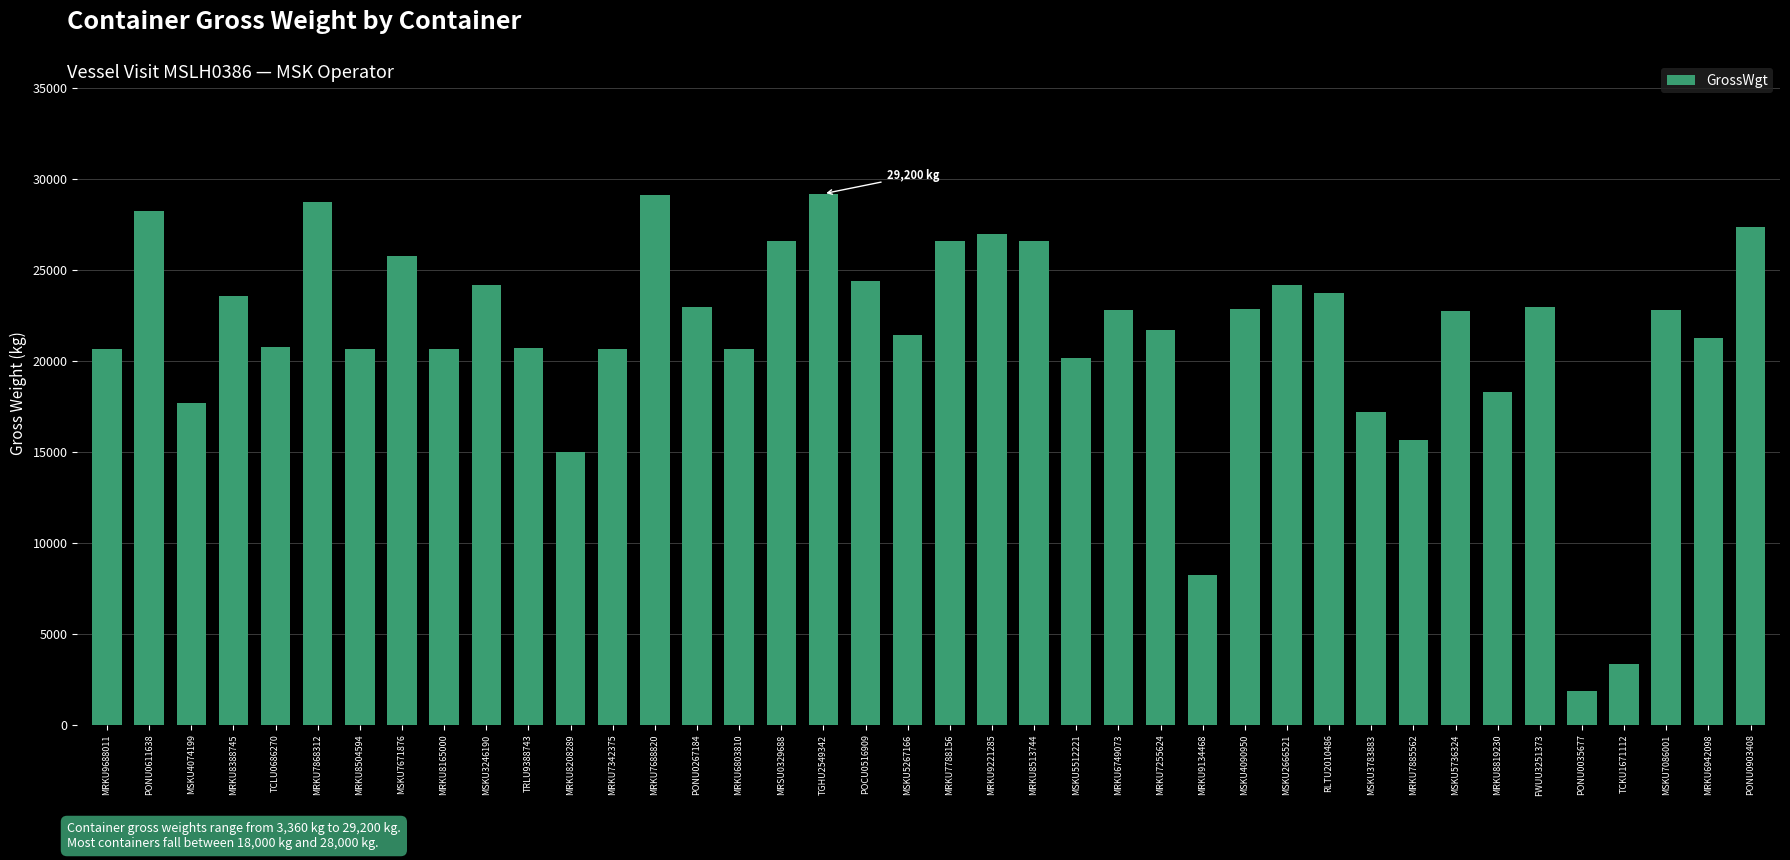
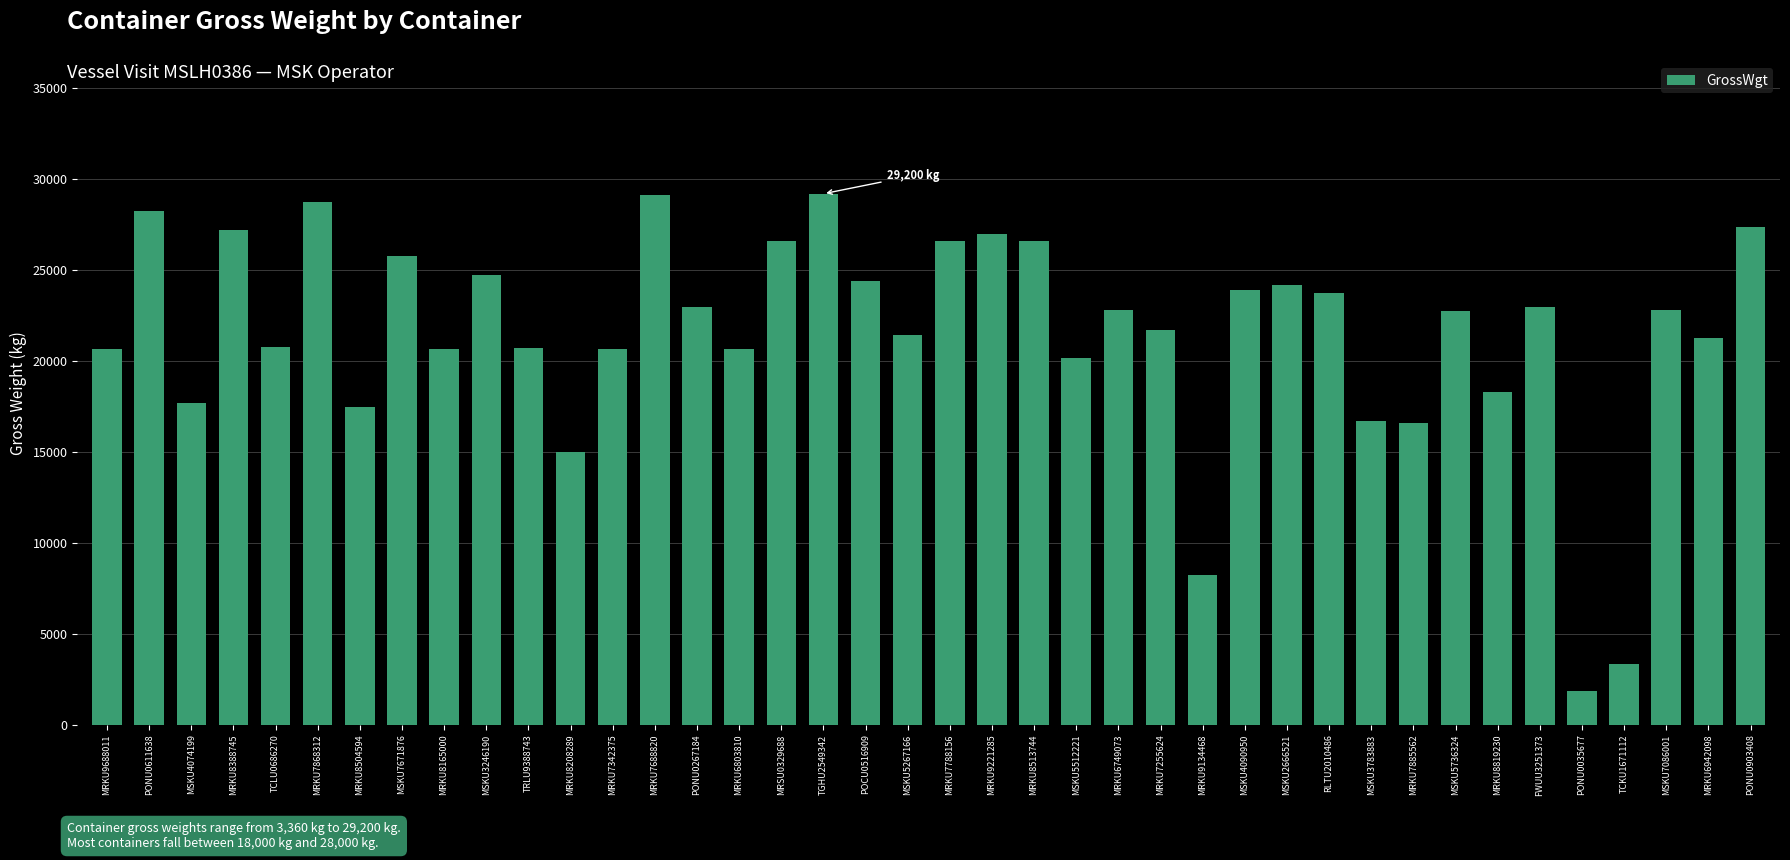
MRKU8388745: 23600 -> 27200
MRKU8504594: 20700 -> 17500
MSKU3246190: 24200 -> 24700
MSKU4090950: 22800 -> 23900
MSKU3783883: 17200 -> 16700
MRKU7885562: 15700 -> 16600
